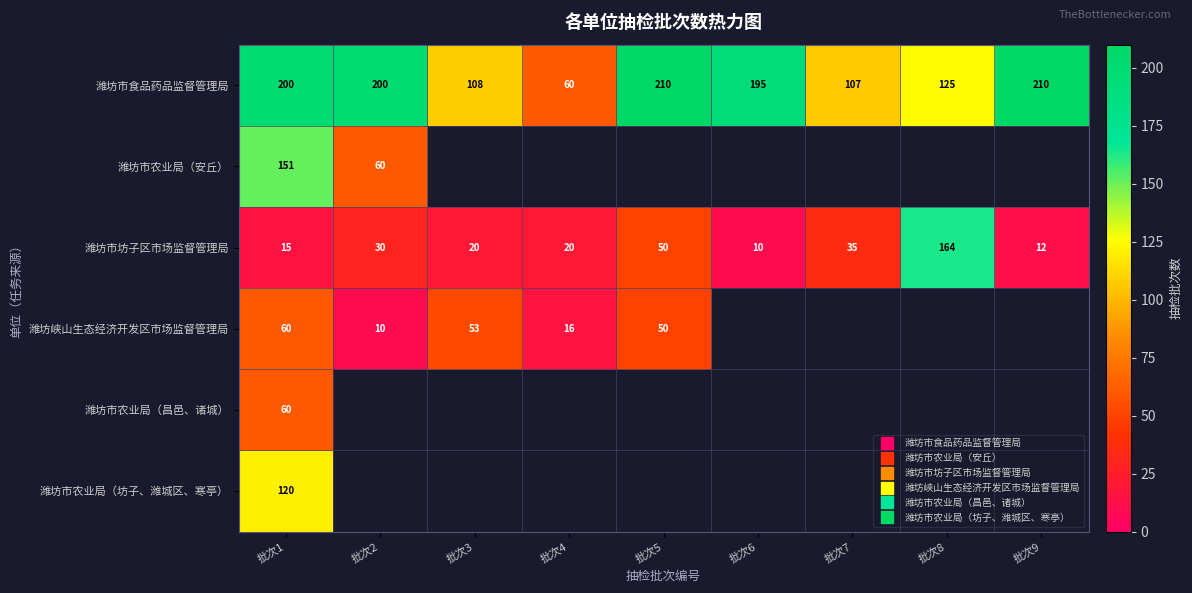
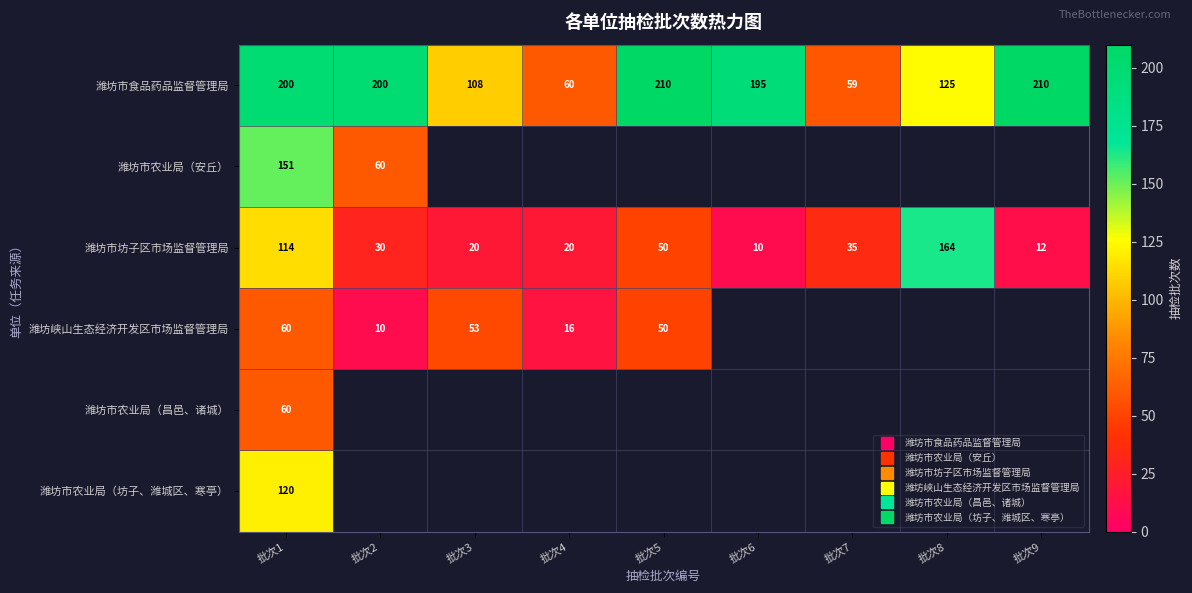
潍坊市食品药品监督管理局, 批次7: 107 -> 59
潍坊市坊子区市场监督管理局, 批次1: 15 -> 114
